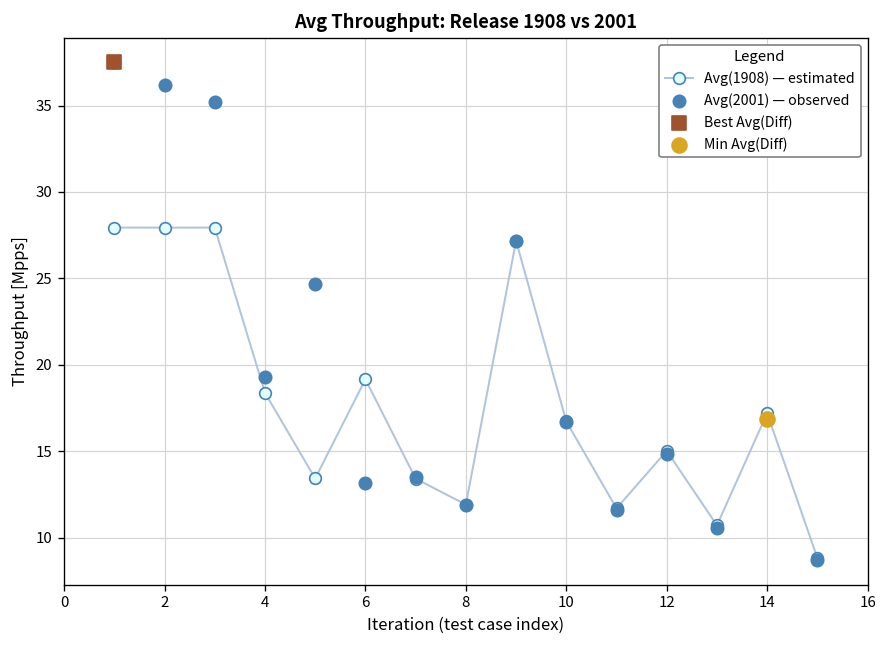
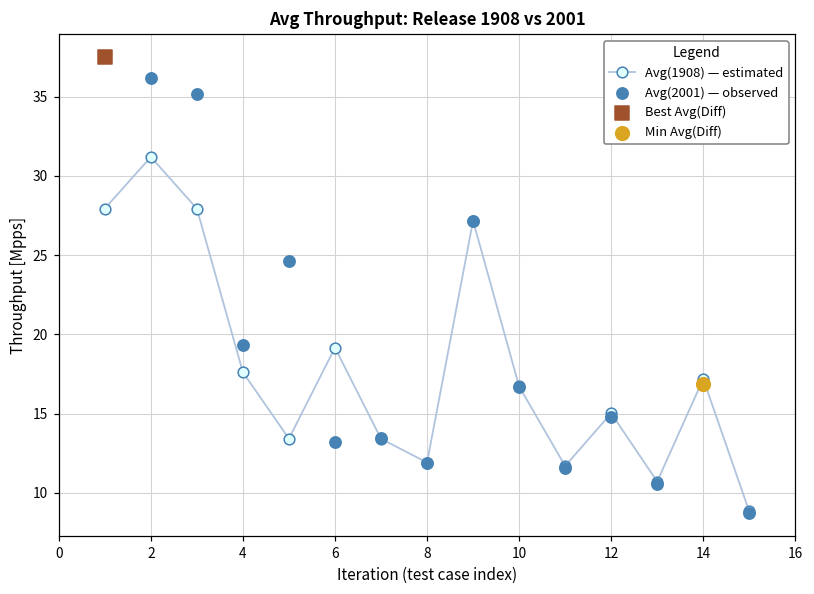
Avg(1908) — estimated, 2: 27.9 -> 31.2
Avg(1908) — estimated, 4: 18.4 -> 17.6
